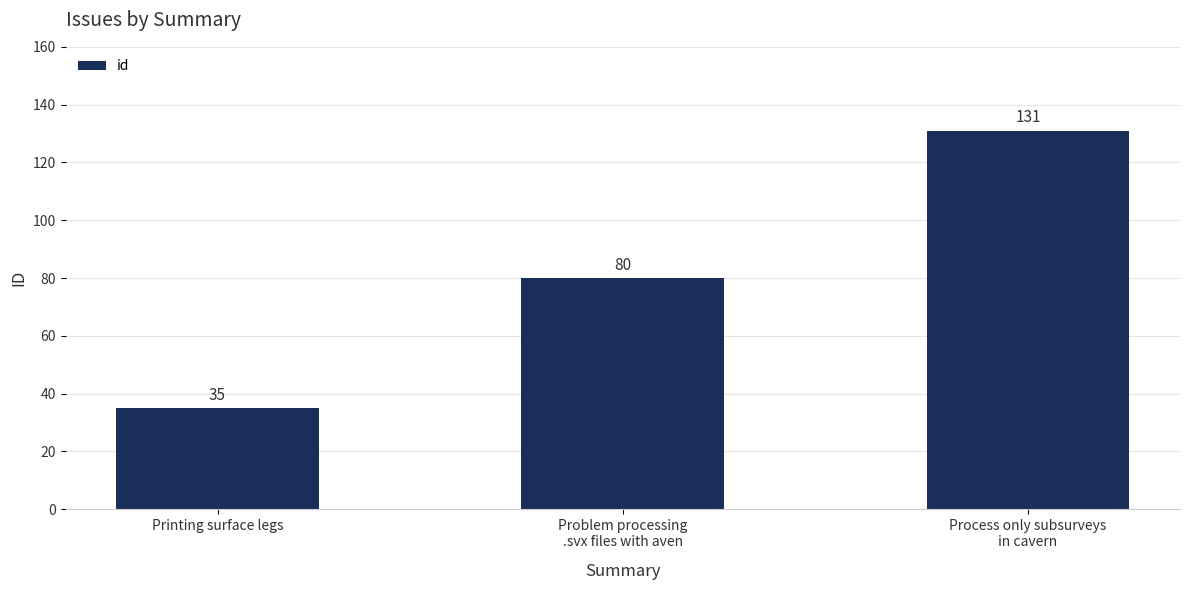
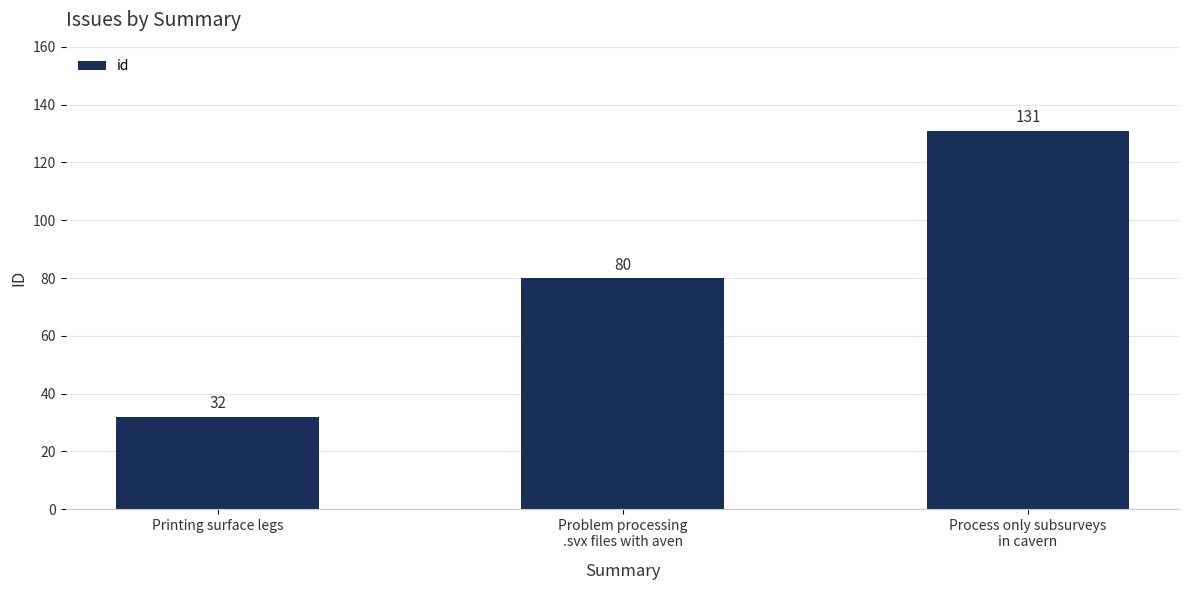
Printing surface legs: 35 -> 32
